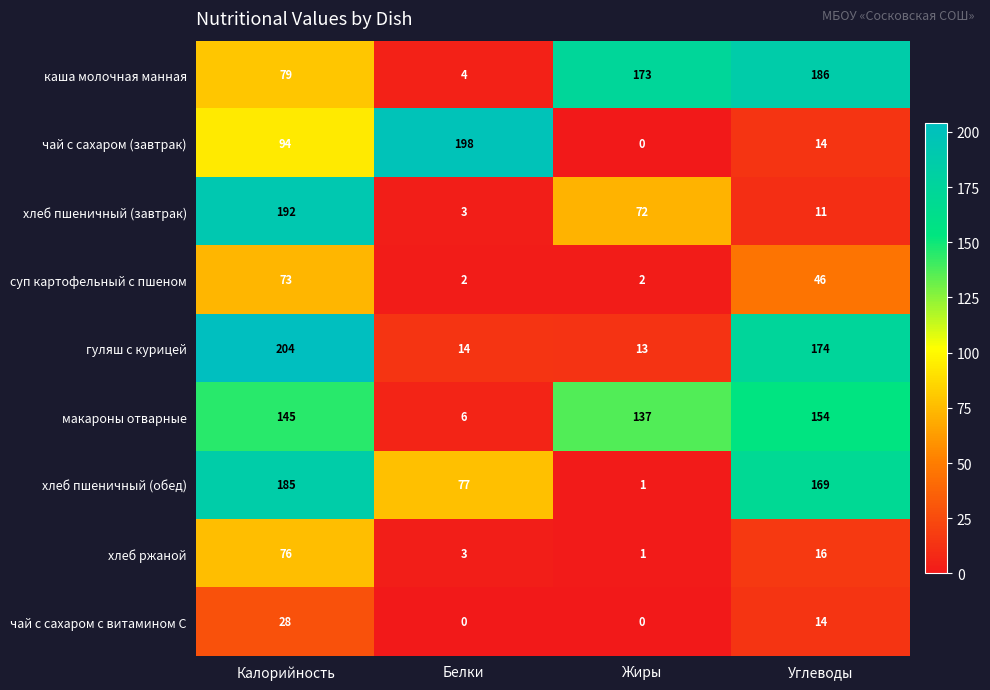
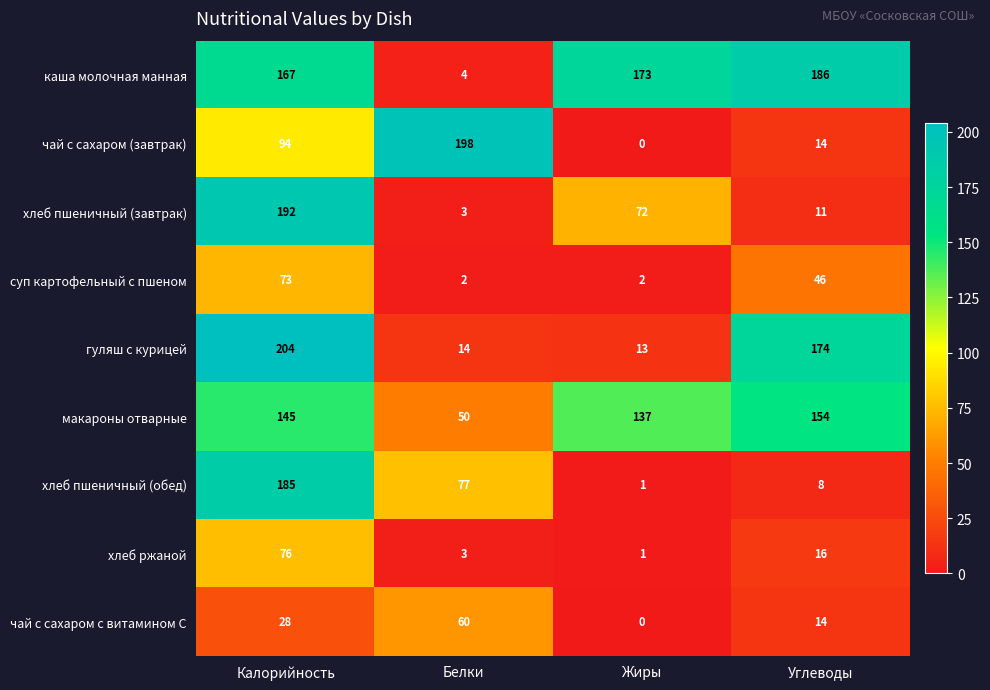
каша молочная манная, Калорийность: 79 -> 167
макароны отварные, Белки: 6 -> 50
хлеб пшеничный (обед), Углеводы: 169 -> 8
чай с сахаром с витамином С, Белки: 0 -> 60
